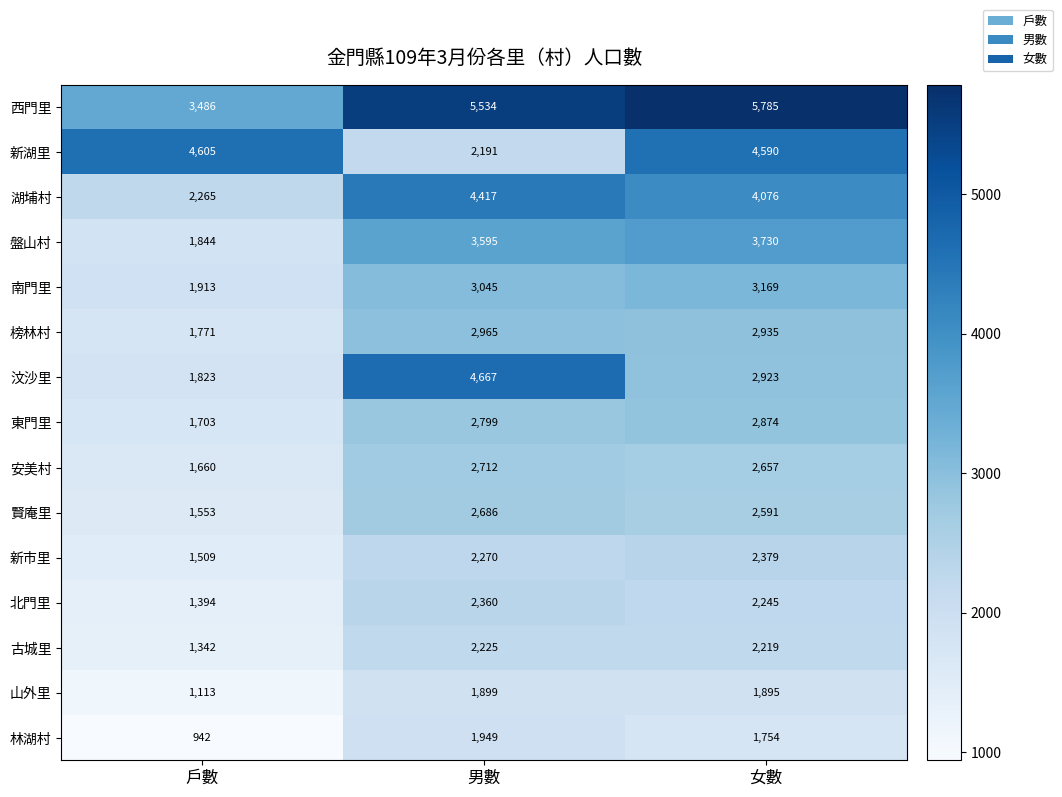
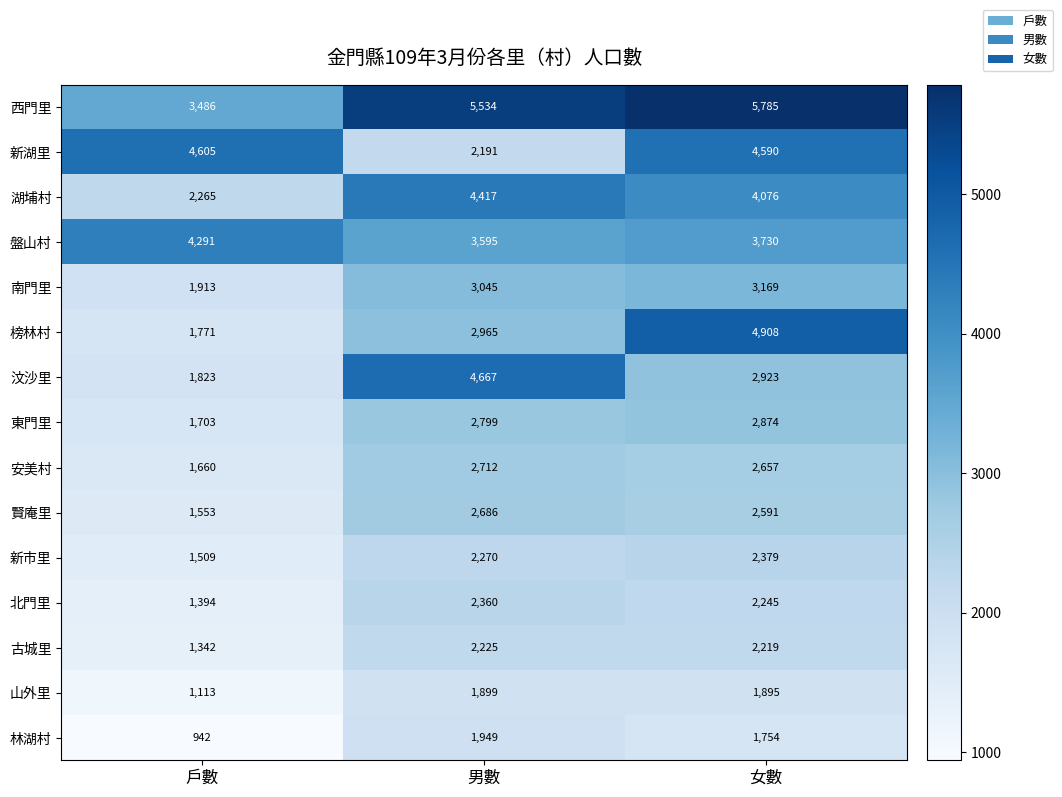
盤山村, 戶數: 1,844 -> 4,291
榜林村, 女數: 2,935 -> 4,908
